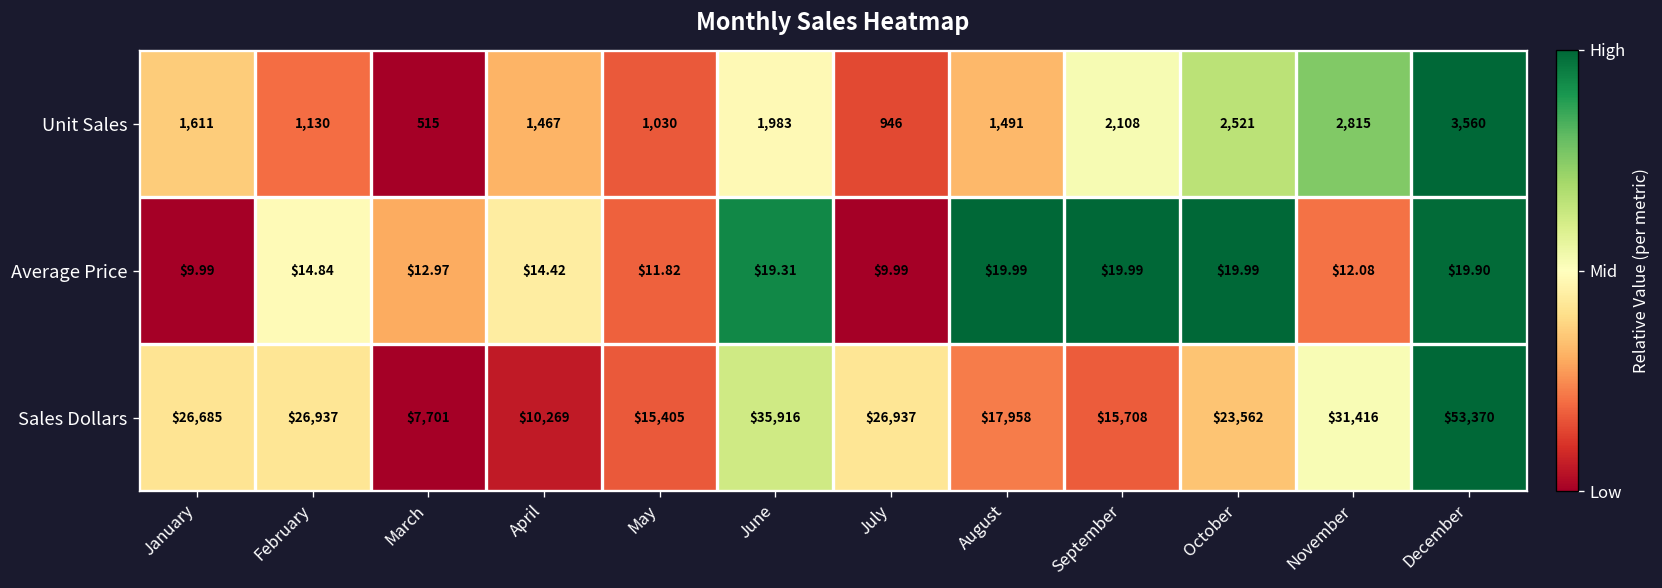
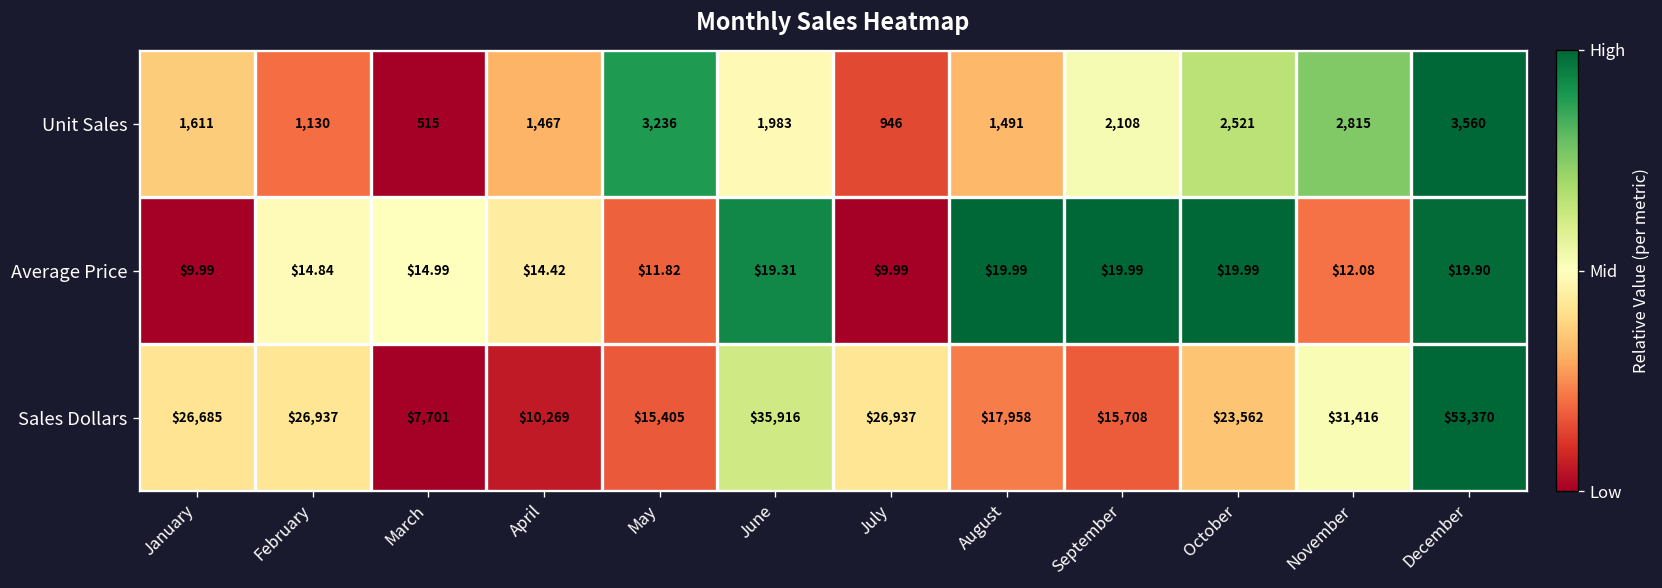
Unit Sales, May: 1,030 -> 3,236
Average Price, March: $12.97 -> $14.99
